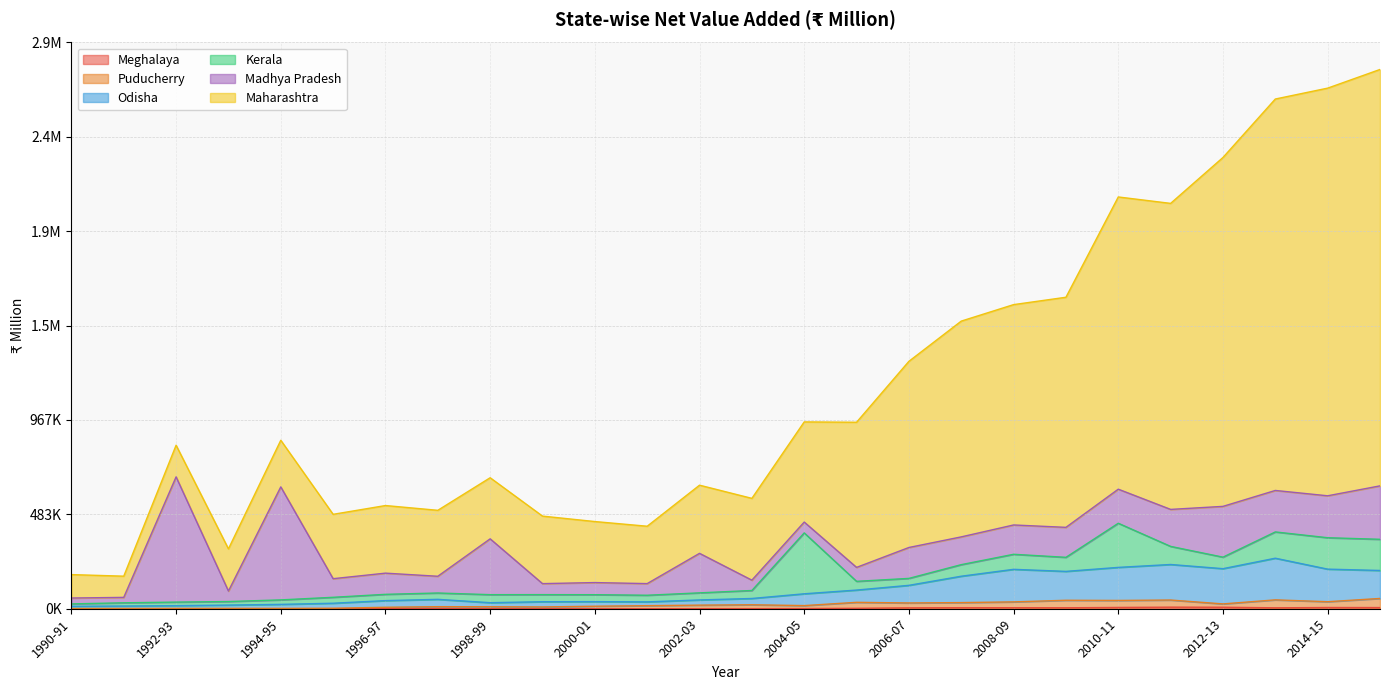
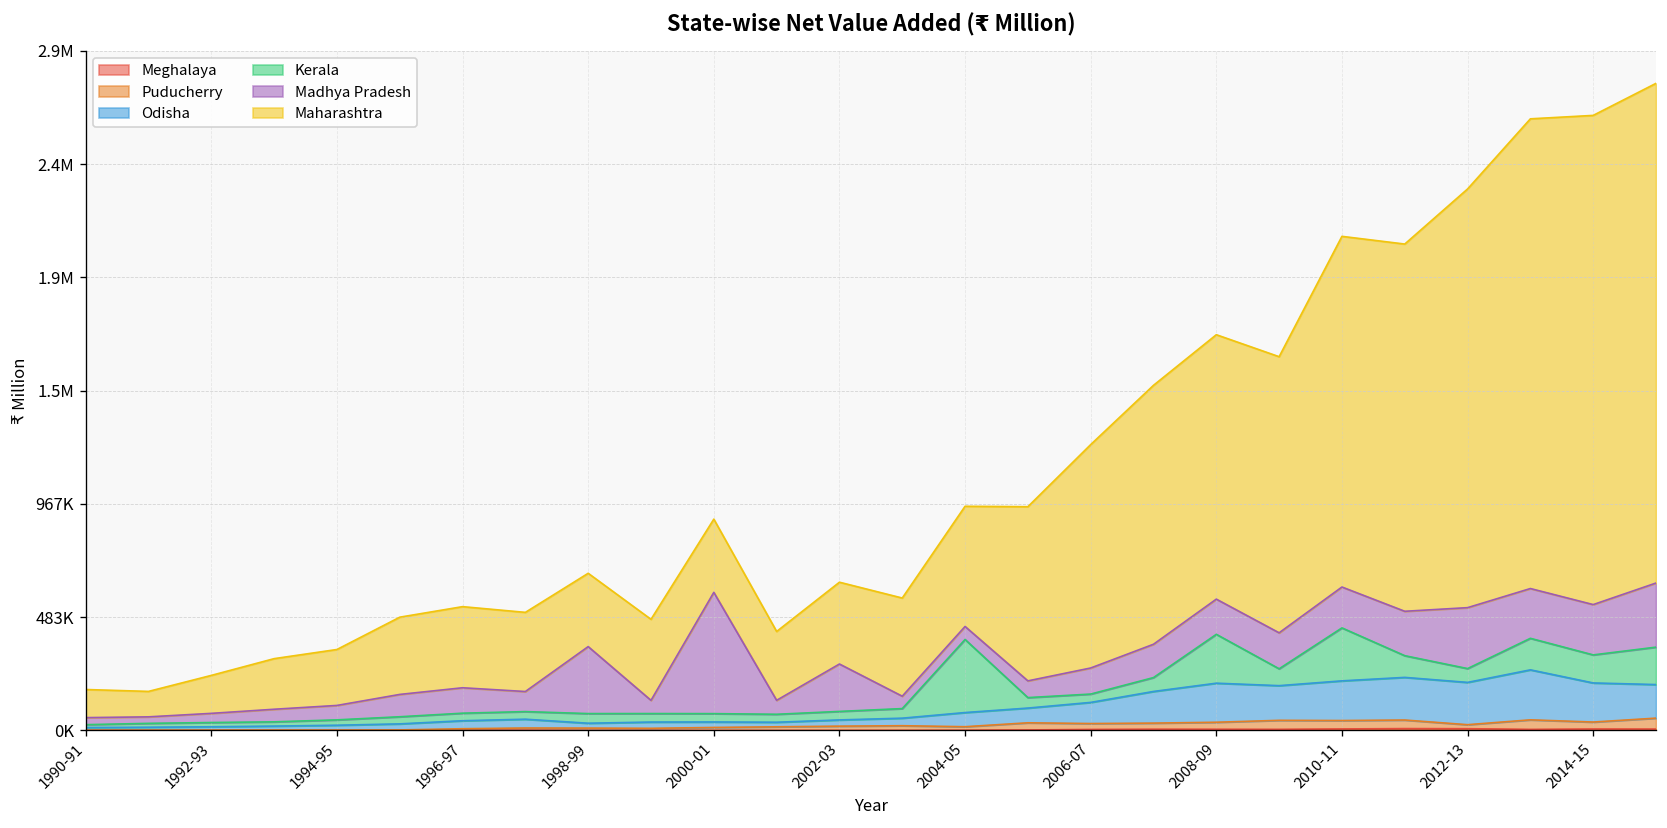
Madhya Pradesh, 1992-93: 640000 -> 40000
Madhya Pradesh, 1994-95: 580000 -> 60000
Madhya Pradesh, 2000-01: 60000 -> 520000
Madhya Pradesh, 2006-07: 160000 -> 110000
Kerala, 2008-09: 80000 -> 210000
Kerala, 2014-15: 160000 -> 120000
